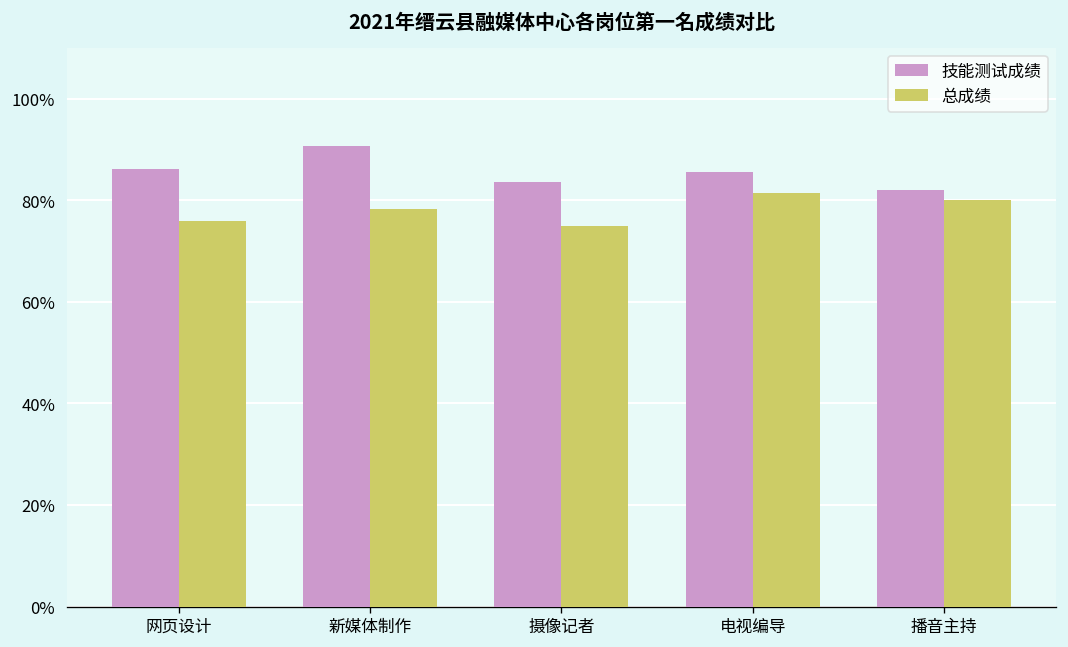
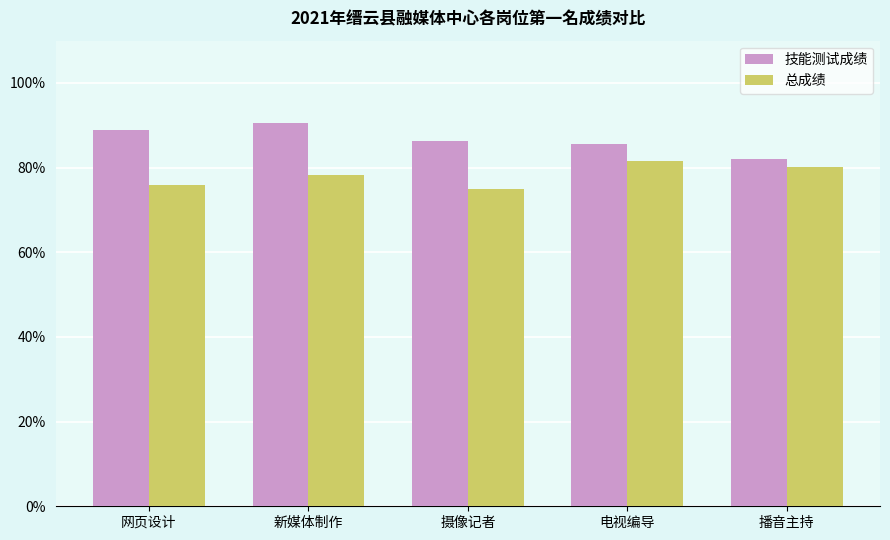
技能测试成绩, 网页设计: 86% -> 89%
技能测试成绩, 摄像记者: 84% -> 86%
